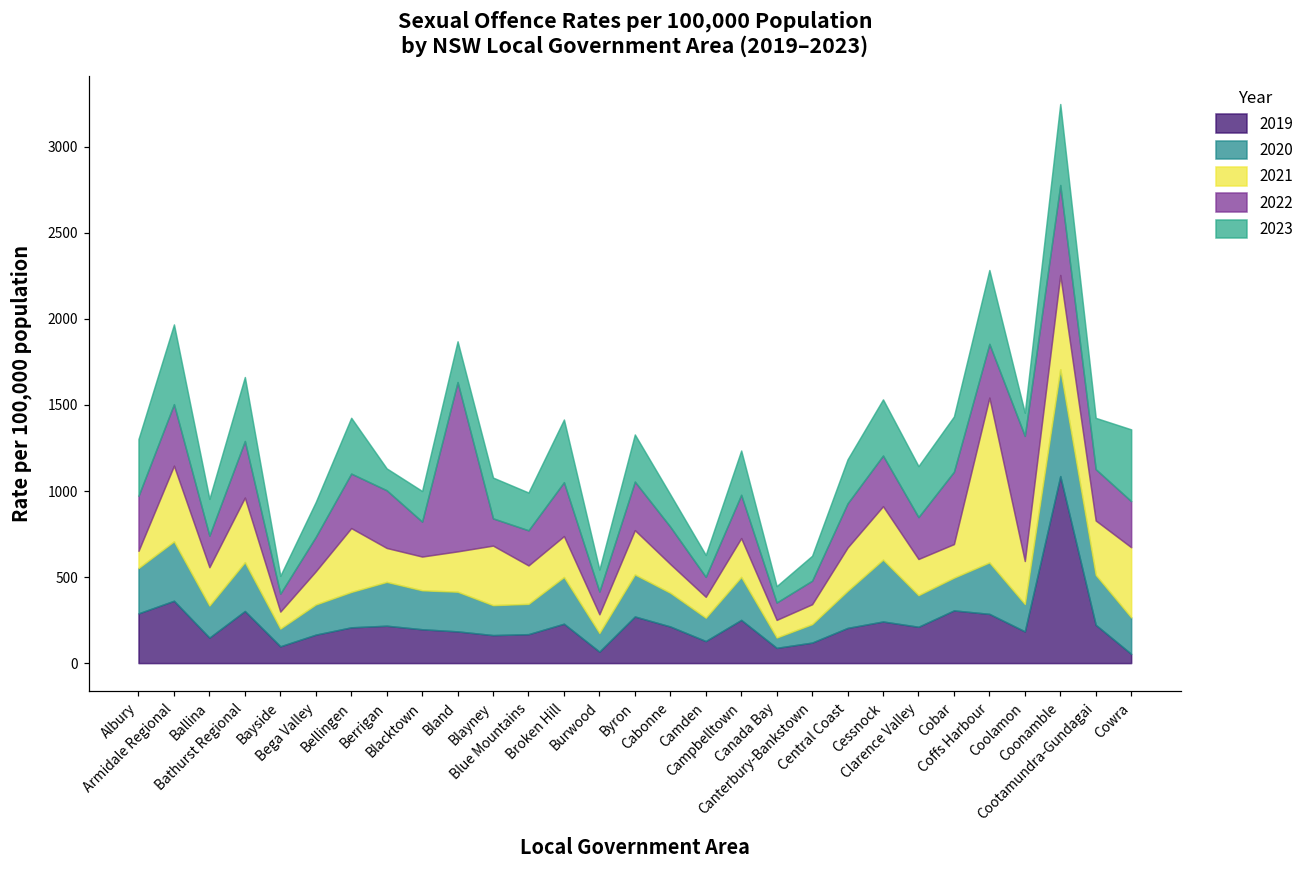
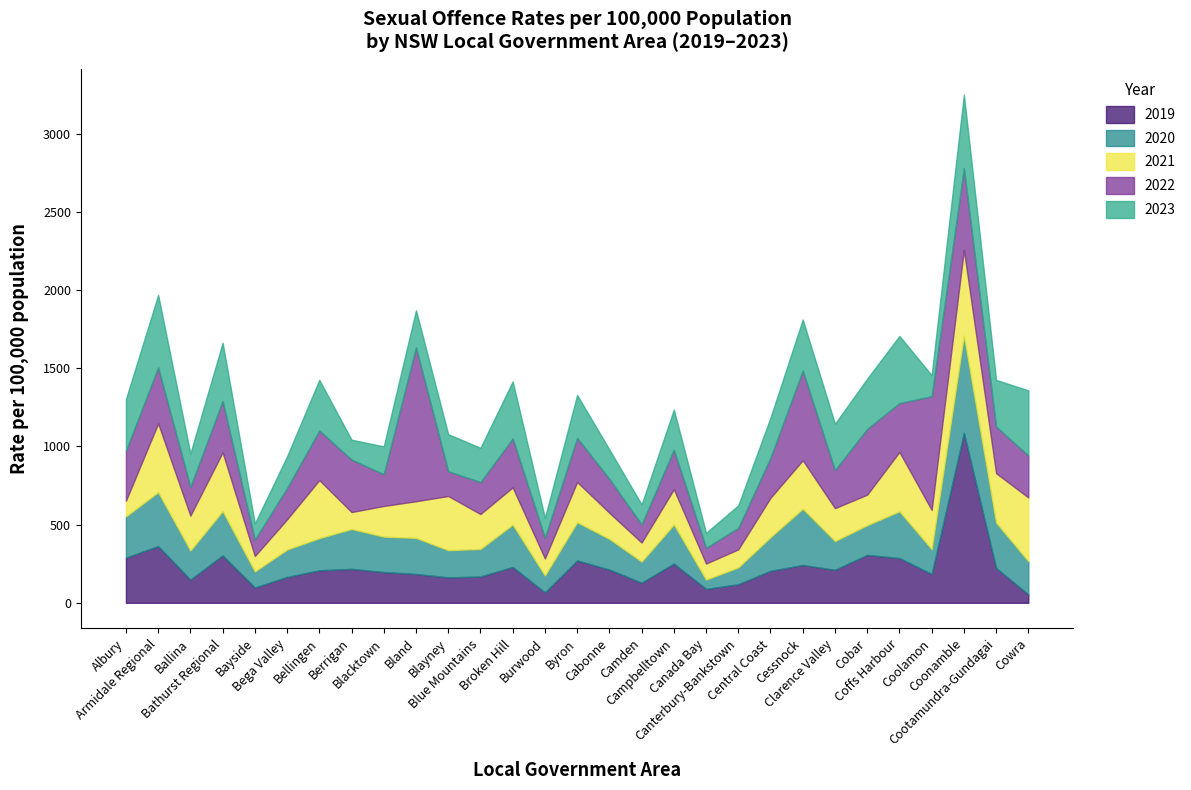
2021, Berrigan: 200 -> 110
2022, Cessnock: 290 -> 570
2021, Coffs Harbour: 960 -> 380
